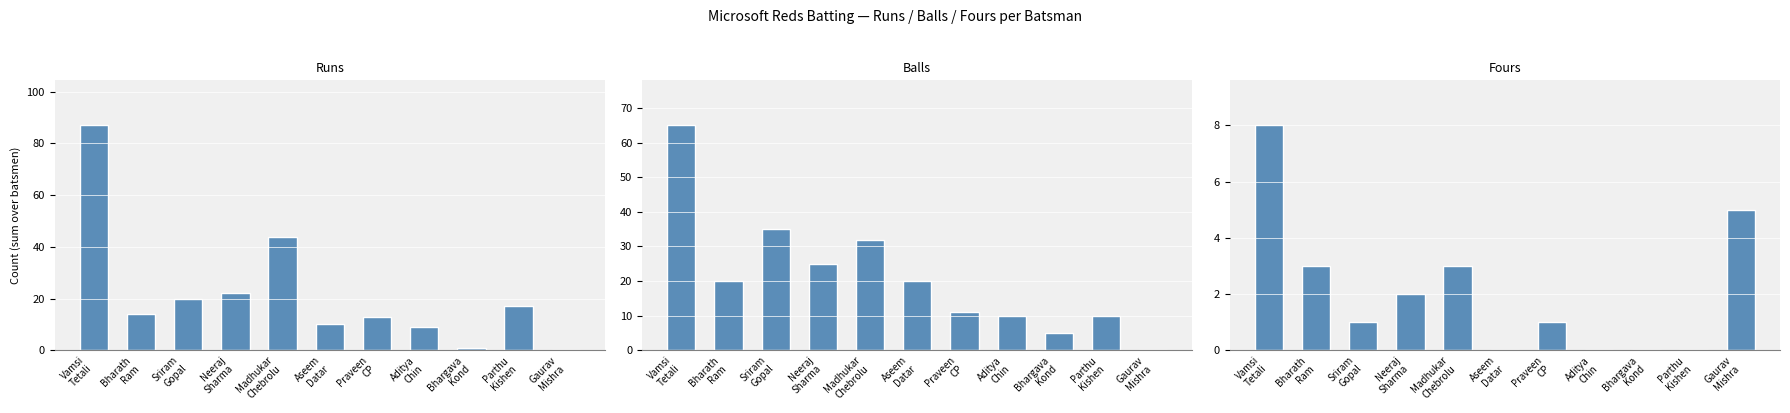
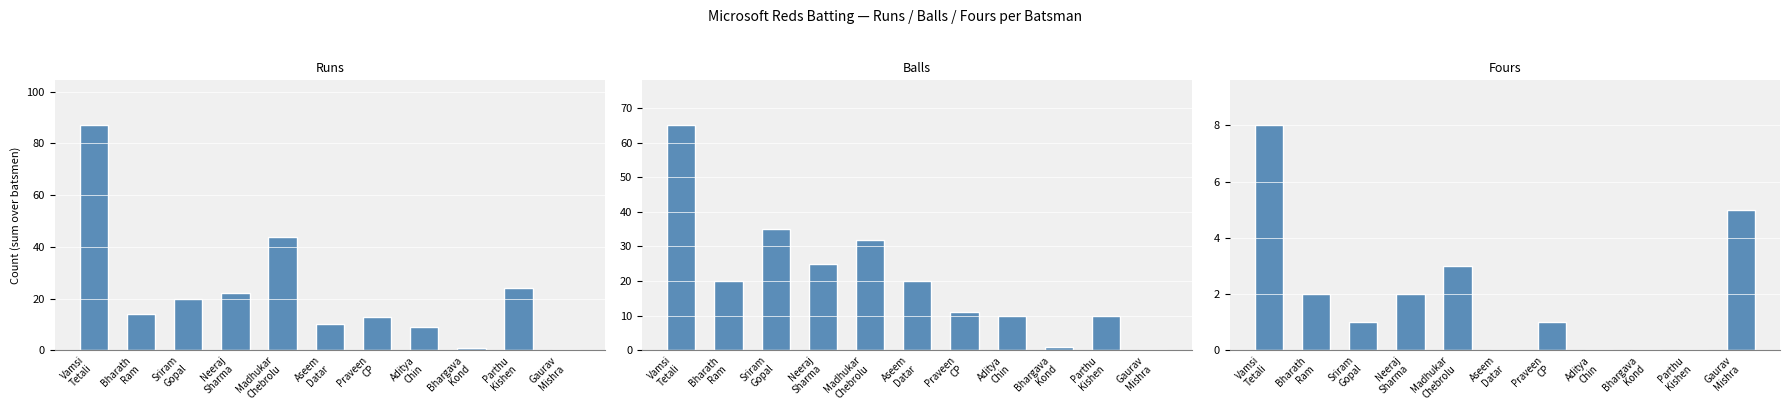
Runs, Parthu Kishen: 17 -> 24
Balls, Bhargava Kond: 5 -> 1
Fours, Bharath Ram: 3 -> 2
